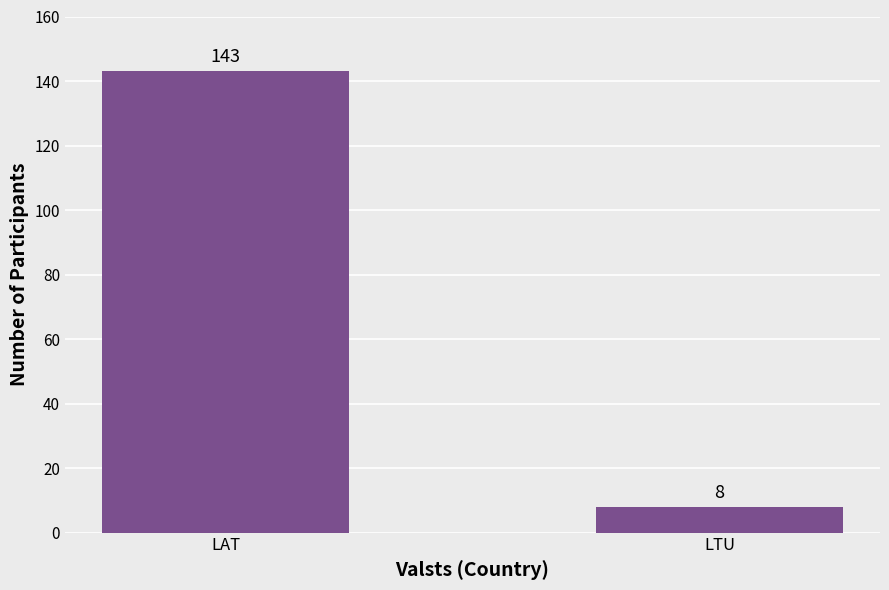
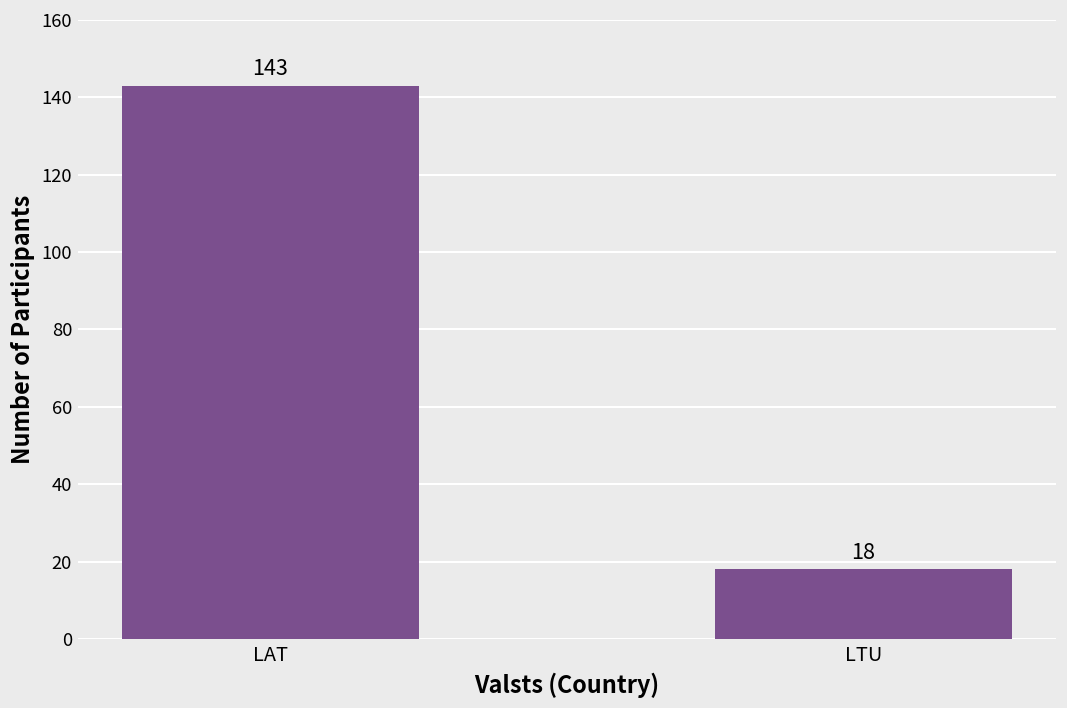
LTU: 8 -> 18
